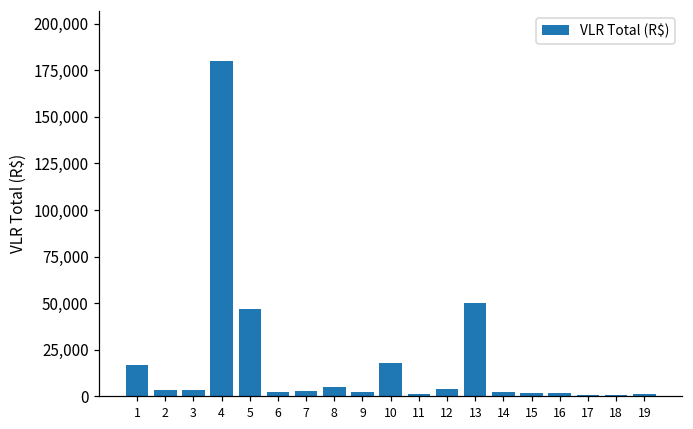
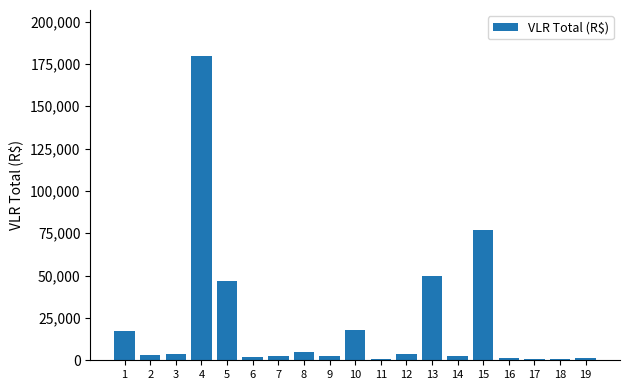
15: 2,000 -> 77,000
